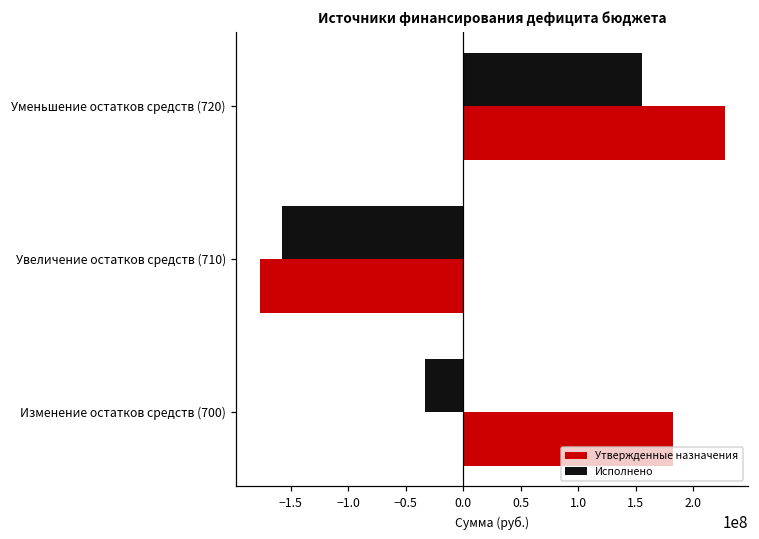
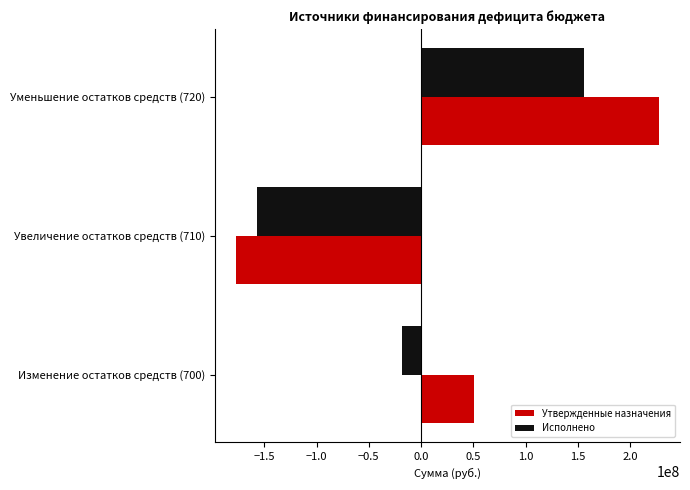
Исполнено, Изменение остатков средств (700): -33000000 -> -18000000
Утвержденные назначения, Изменение остатков средств (700): 182000000 -> 50000000
